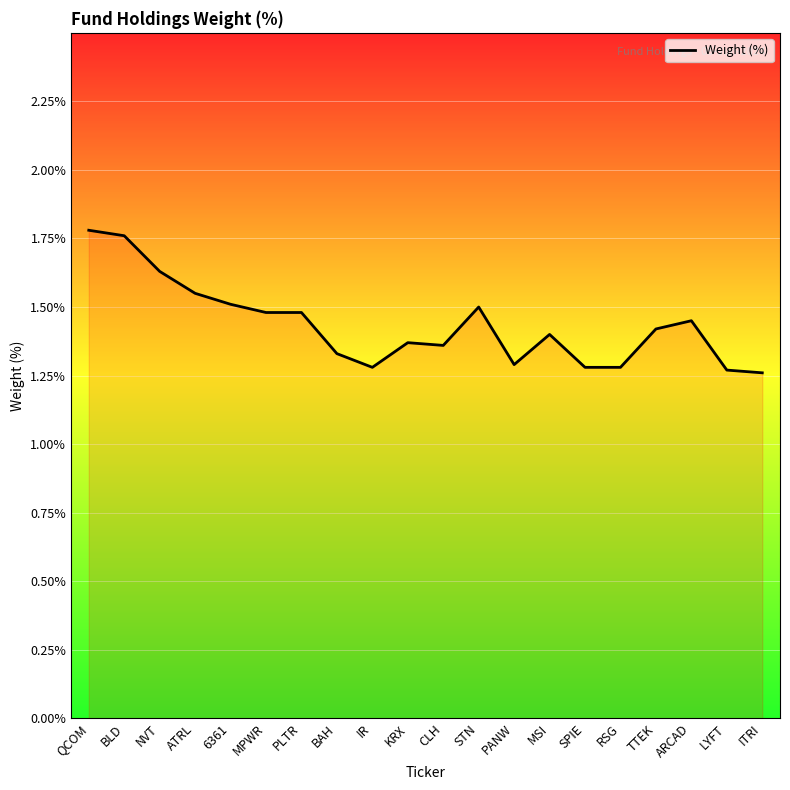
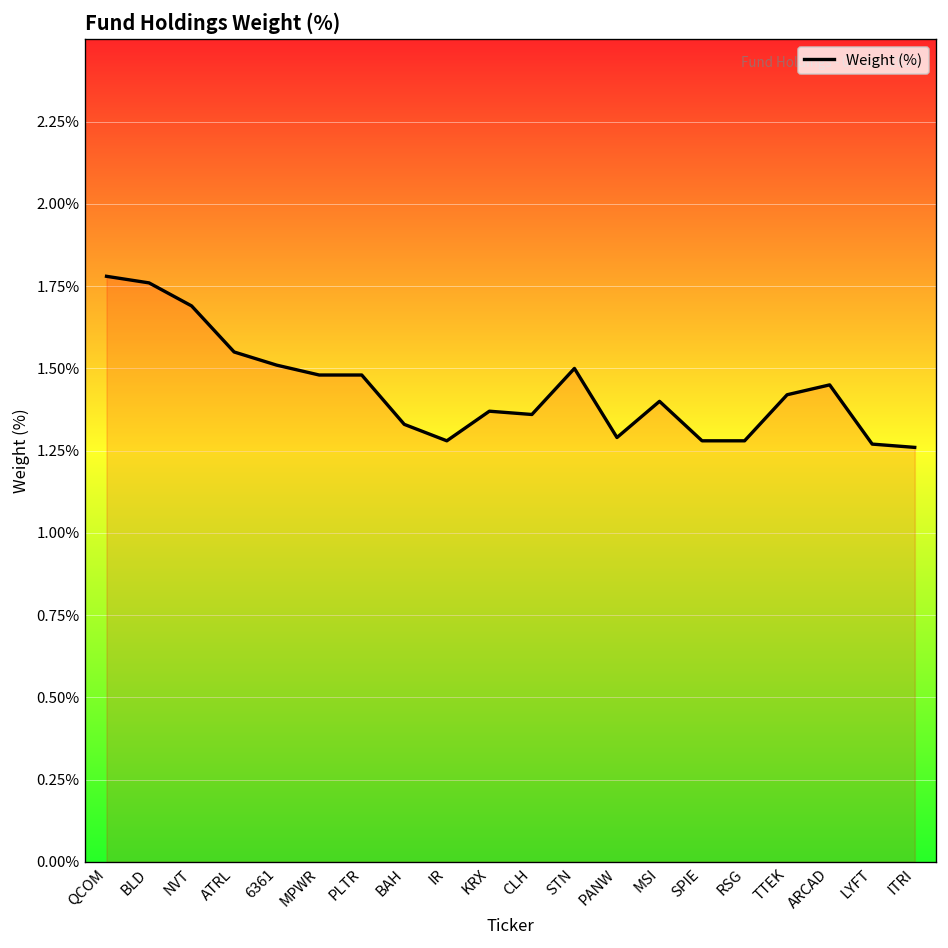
NVT: 1.63% -> 1.69%
